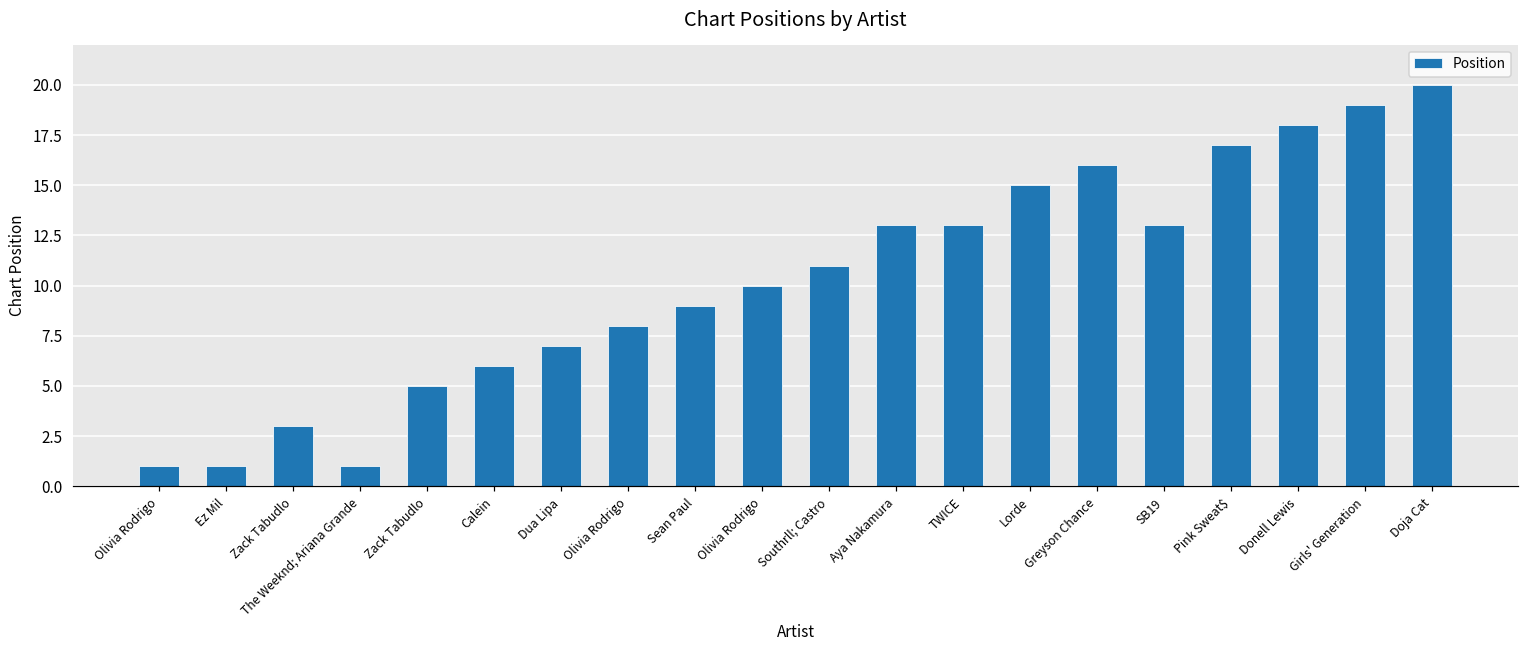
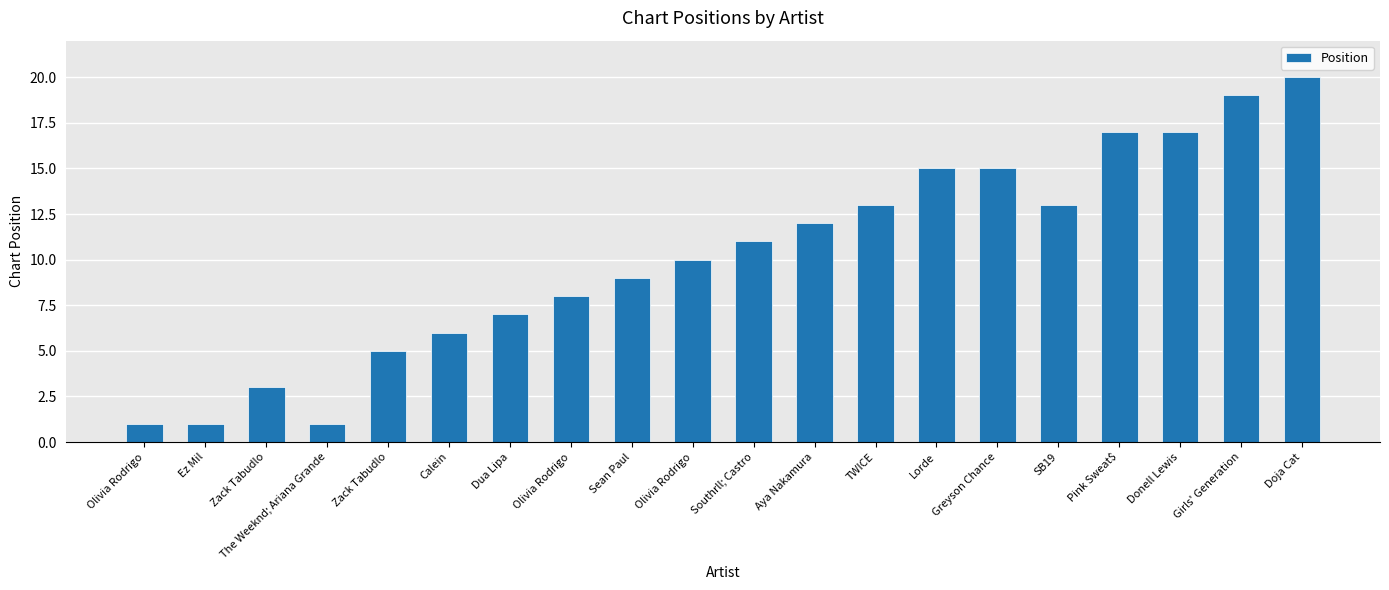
Aya Nakamura: 13 -> 12
Greyson Chance: 16 -> 15
Donell Lewis: 18 -> 17
